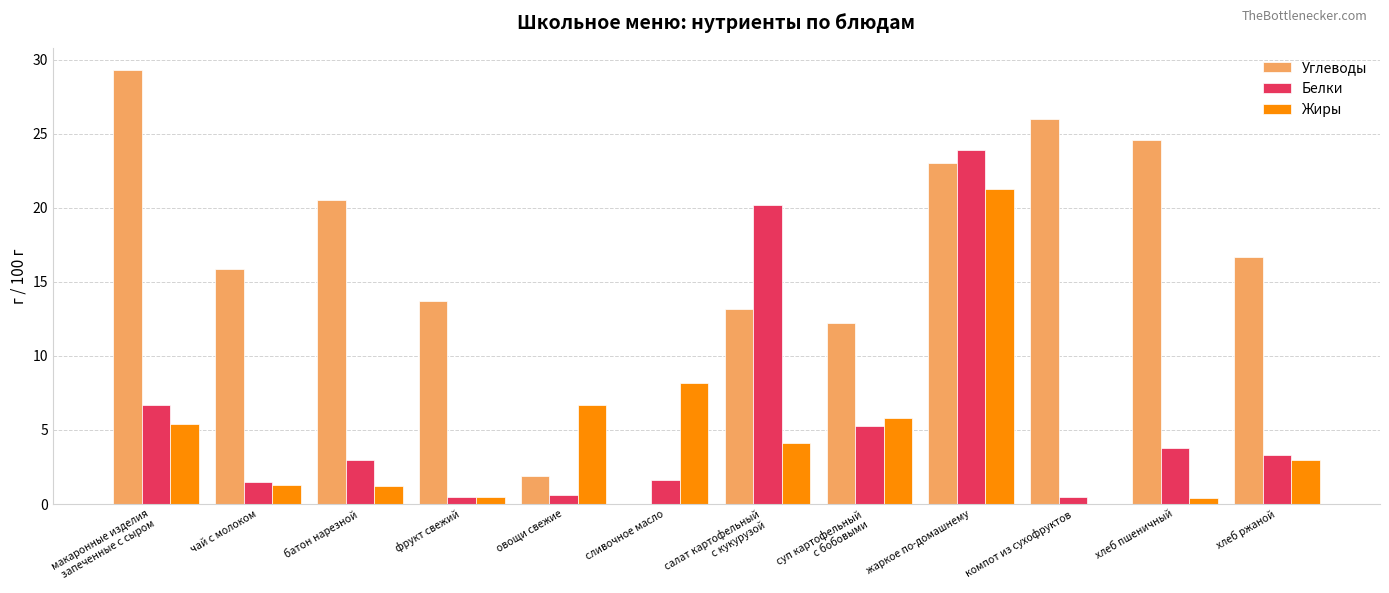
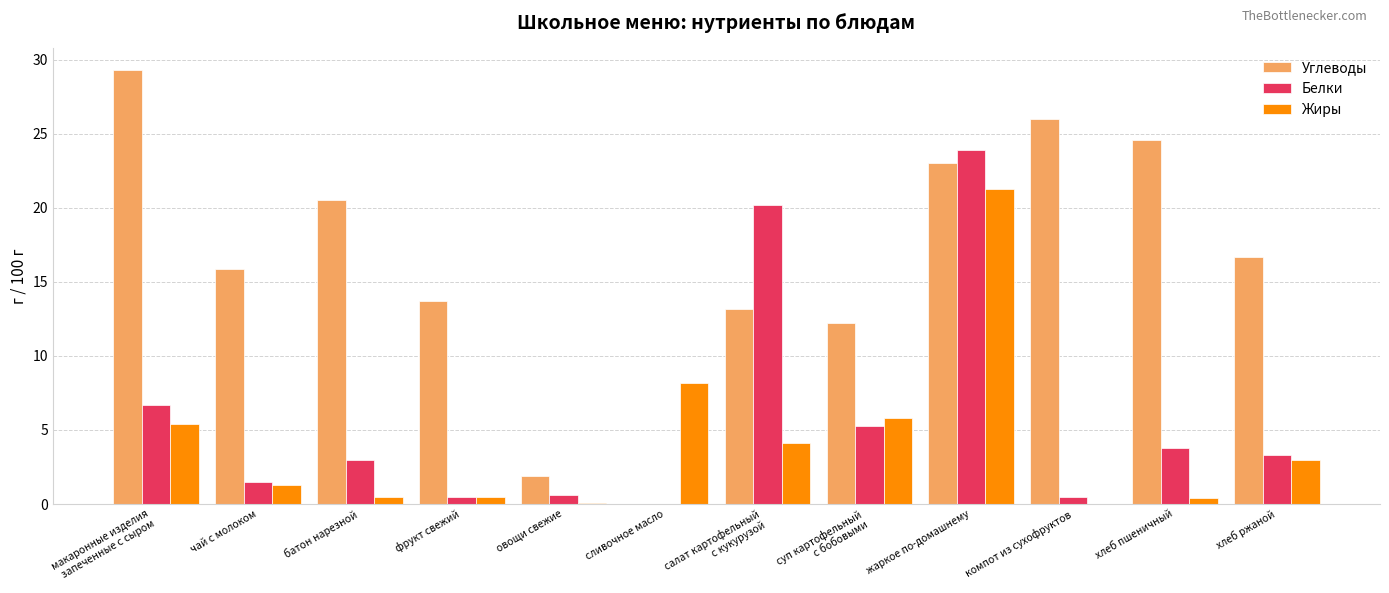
Жиры, батон нарезной: 1.2 -> 0.5
Жиры, овощи свежие: 6.7 -> 0.1
Белки, сливочное масло: 1.6 -> 0.0
